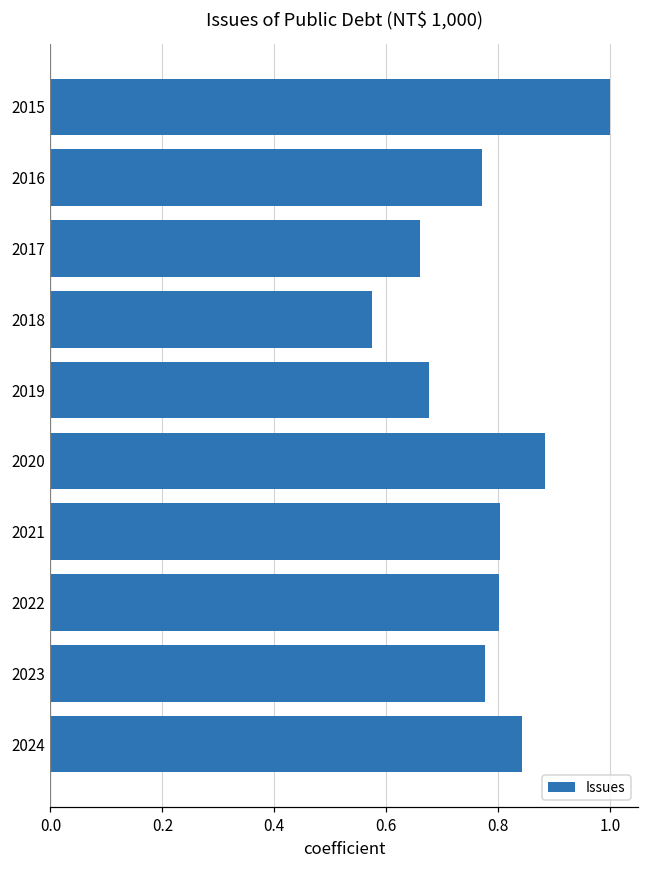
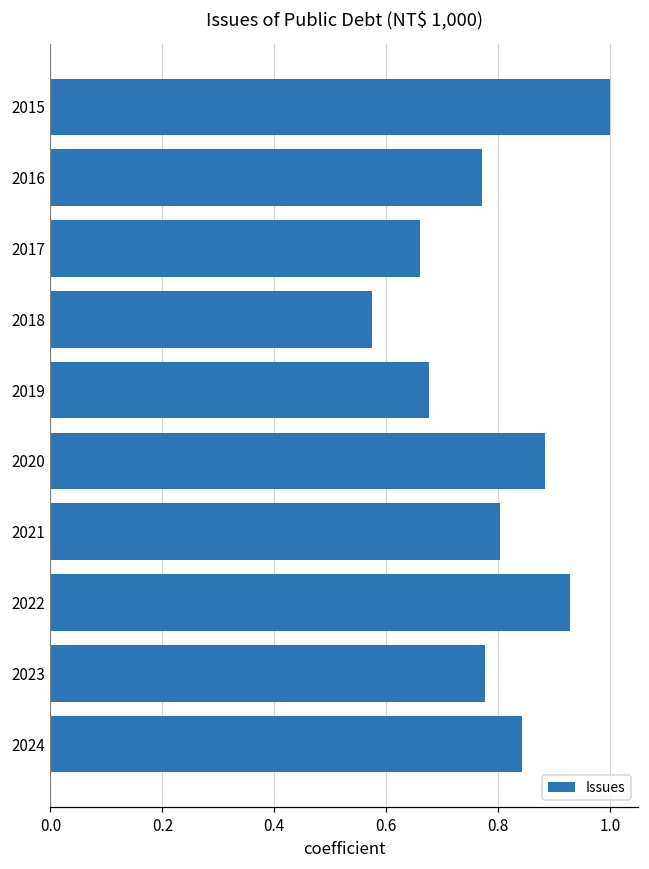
2022: 0.80 -> 0.93
